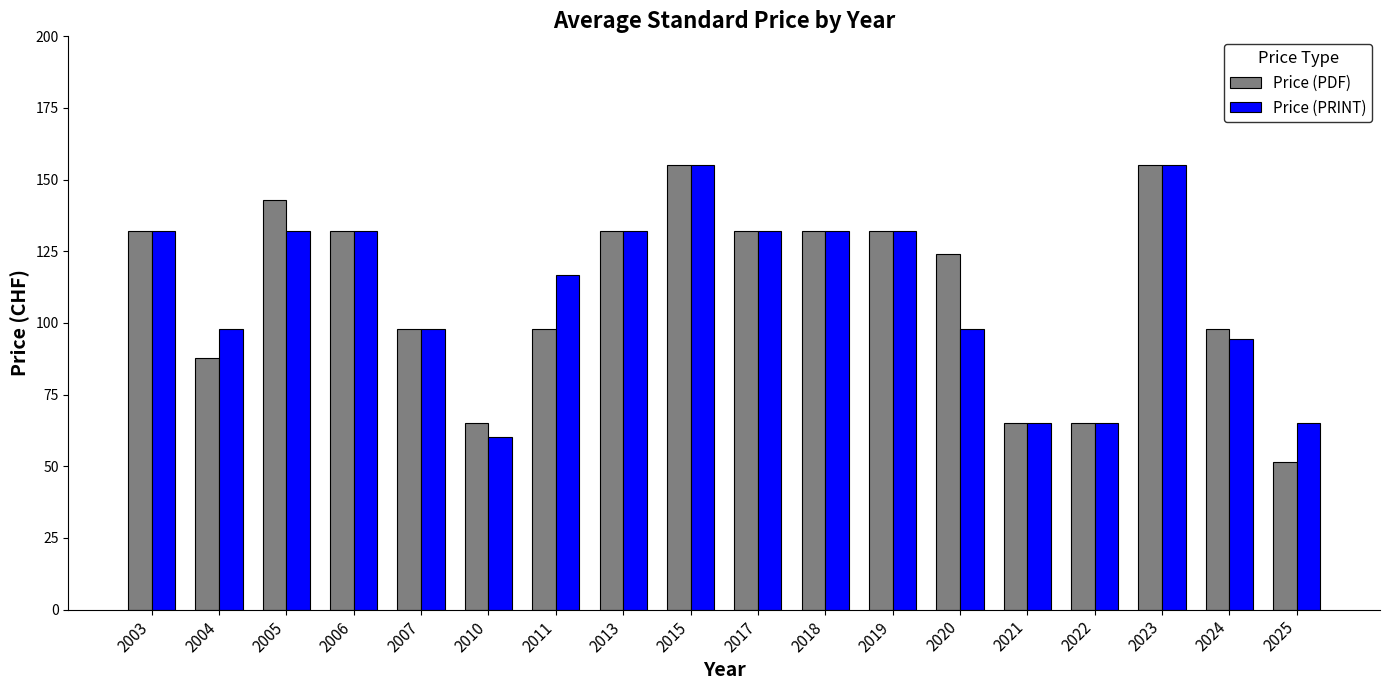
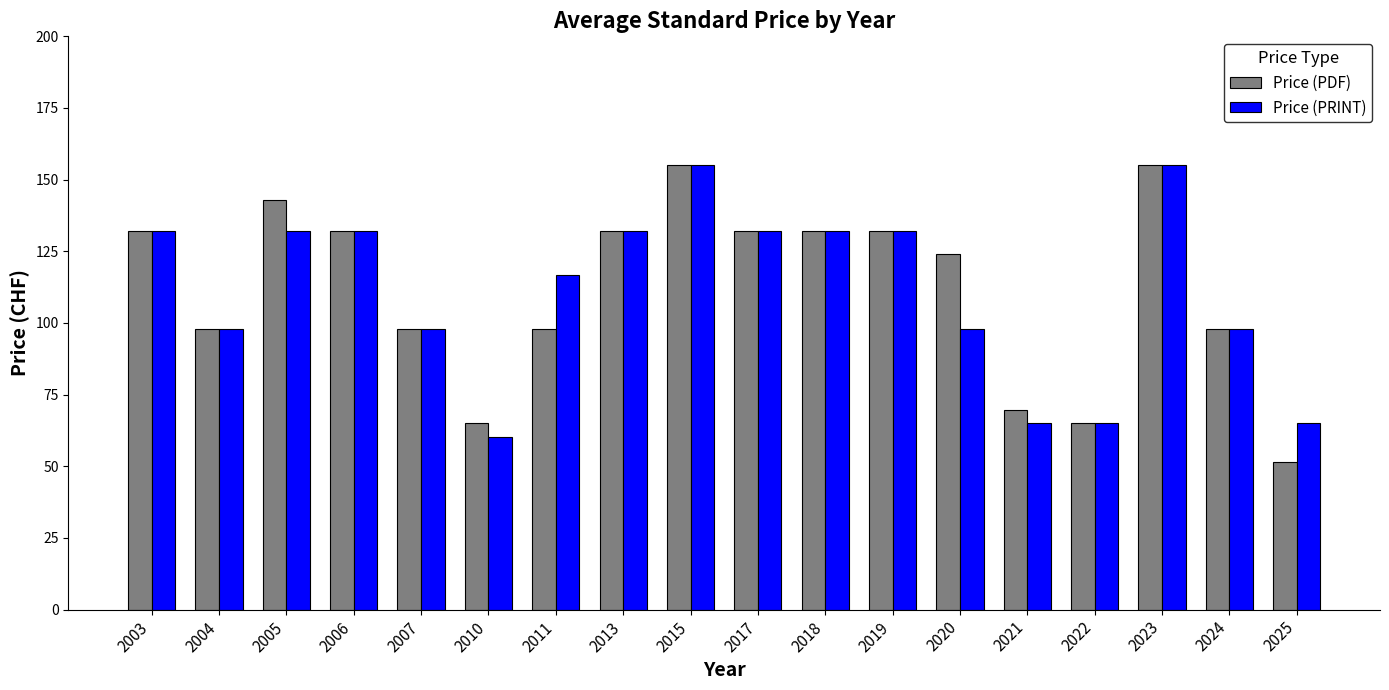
Price (PDF), 2004: 88 -> 98
Price (PDF), 2021: 65 -> 70
Price (PRINT), 2024: 95 -> 98
